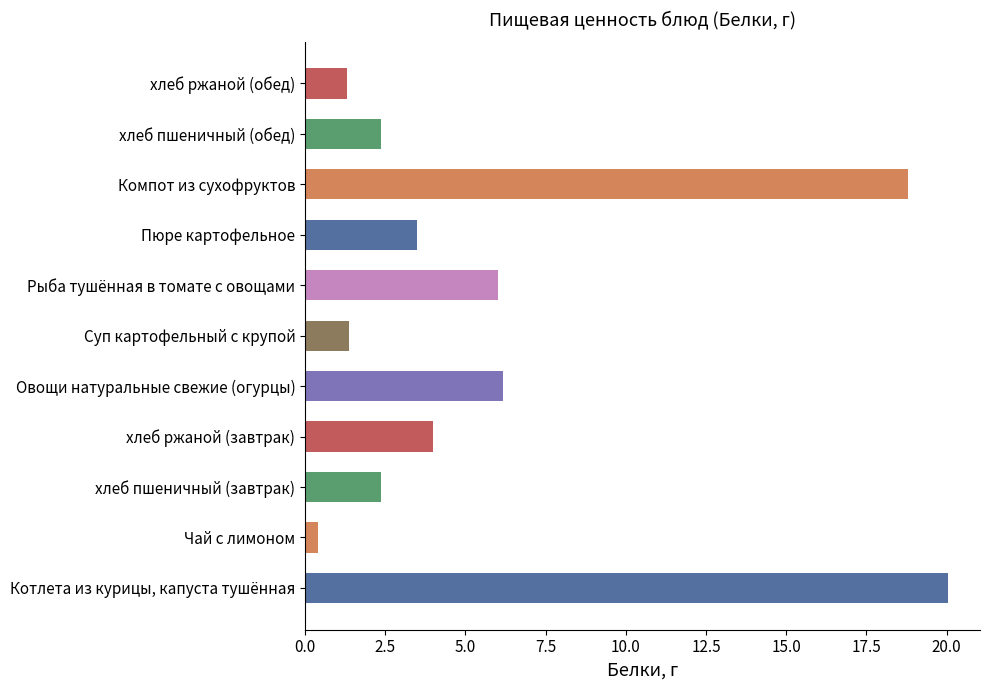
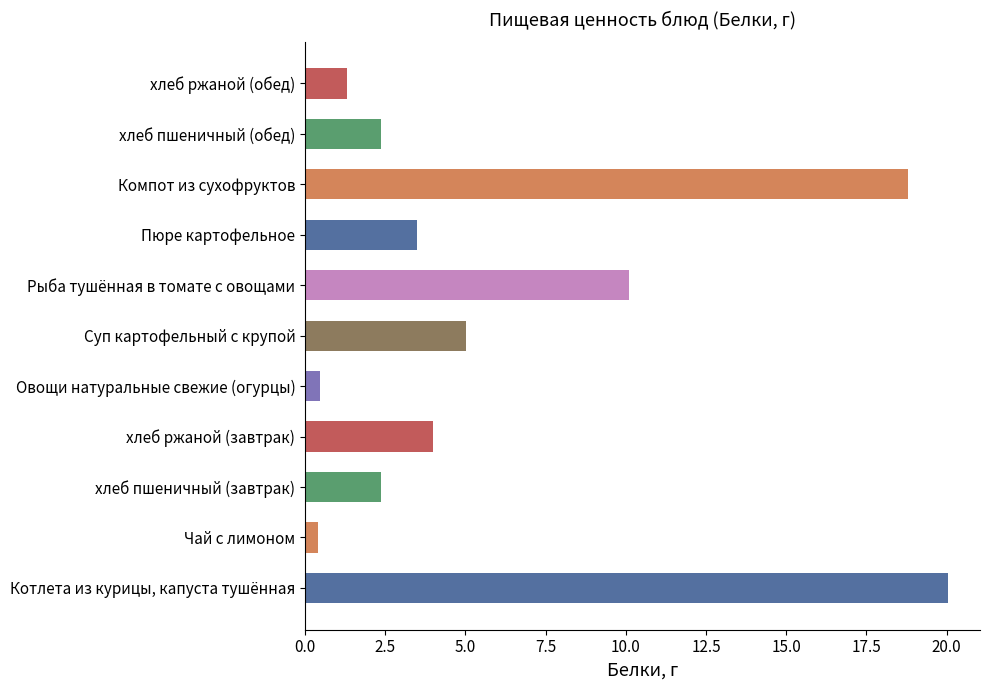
Рыба тушённая в томате с овощами: 6.0 -> 10.1
Суп картофельный с крупой: 1.4 -> 5.0
Овощи натуральные свежие (огурцы): 6.2 -> 0.5
